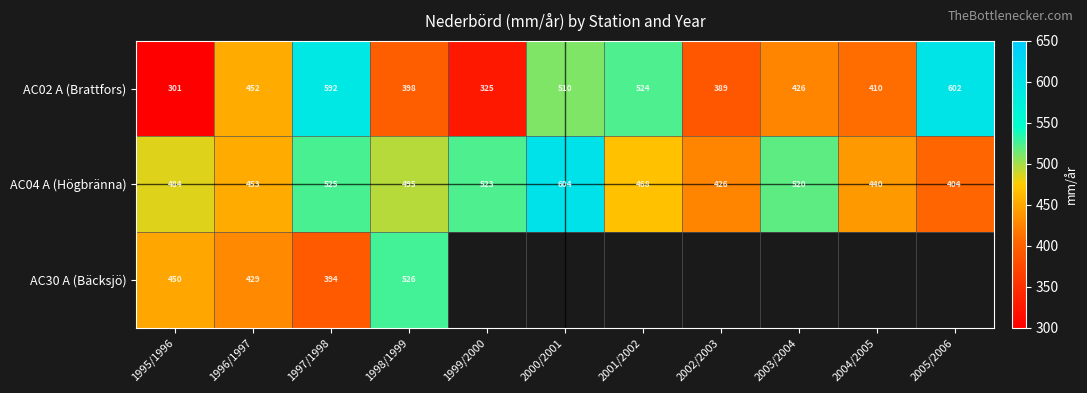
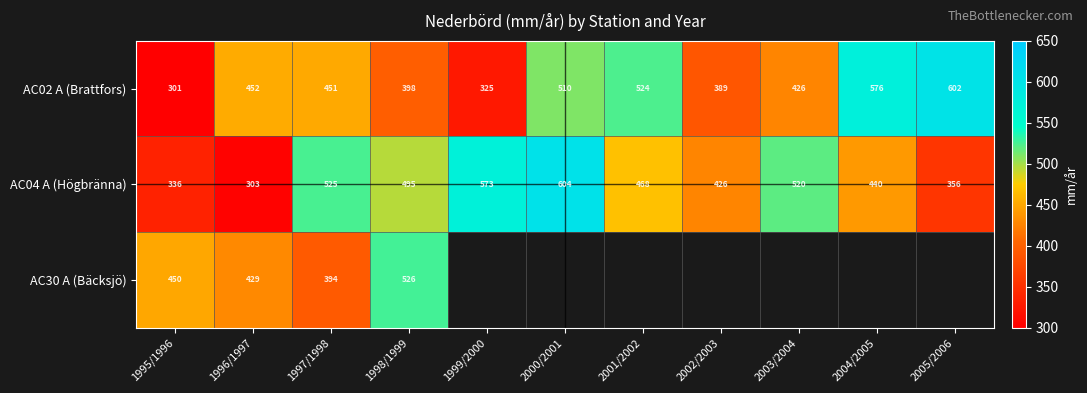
AC02 A (Brattfors), 1997/1998: 592 -> 451
AC02 A (Brattfors), 2004/2005: 410 -> 576
AC04 A (Högbränna), 1995/1996: 484 -> 336
AC04 A (Högbränna), 1996/1997: 453 -> 303
AC04 A (Högbränna), 1999/2000: 523 -> 573
AC04 A (Högbränna), 2005/2006: 404 -> 356
